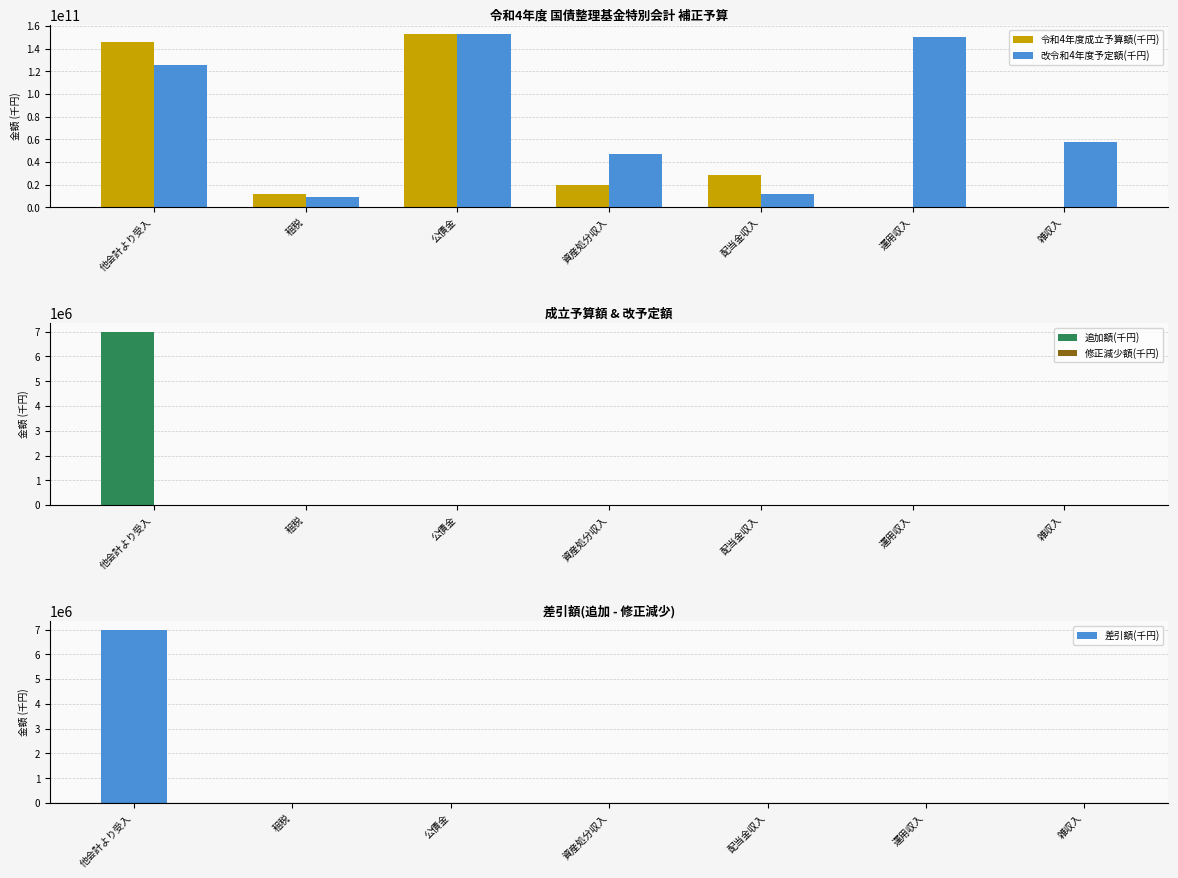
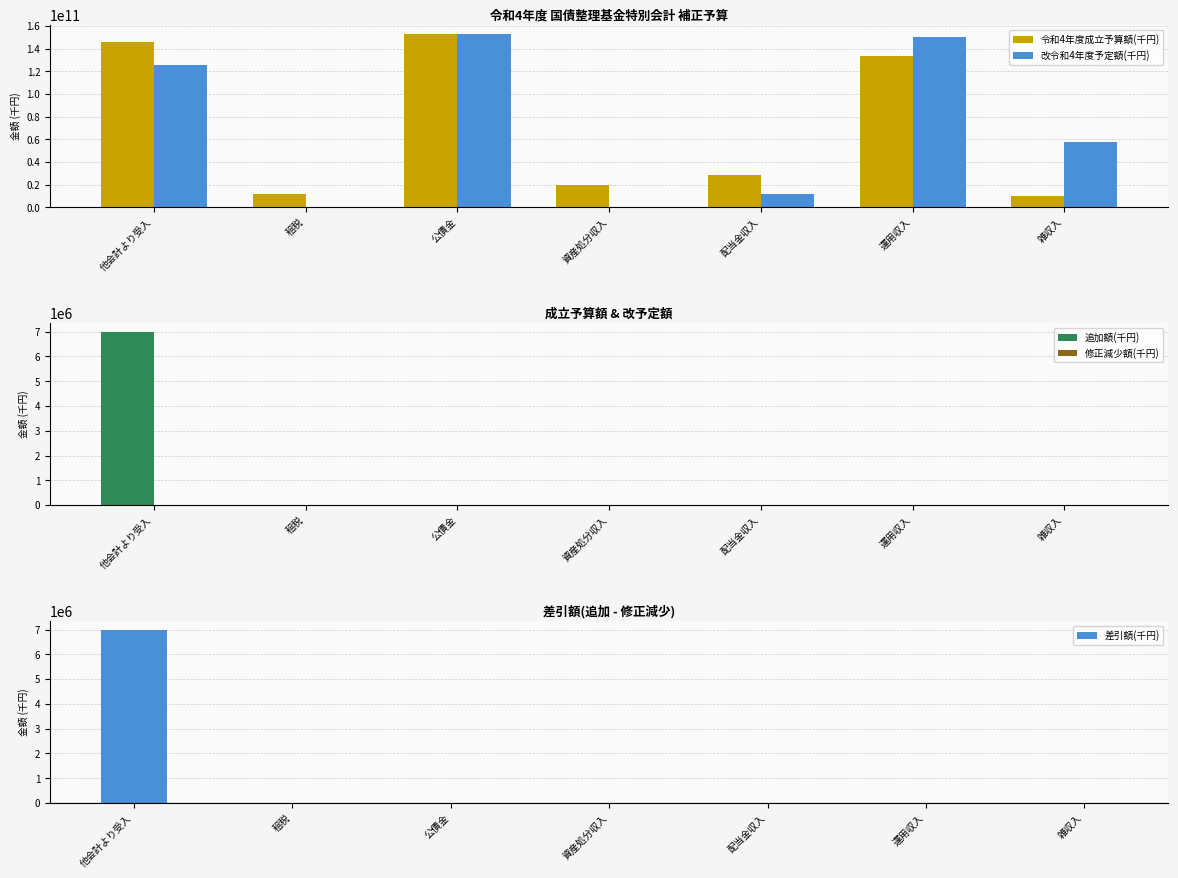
令和4年度 国債整理基金特別会計 補正予算, 改令和4年度予定額(千円), 租税: 9000000000 -> 0
令和4年度 国債整理基金特別会計 補正予算, 改令和4年度予定額(千円), 資産処分収入: 47000000000 -> 0
令和4年度 国債整理基金特別会計 補正予算, 令和4年度成立予算額(千円), 運用収入: 0 -> 134000000000
令和4年度 国債整理基金特別会計 補正予算, 令和4年度成立予算額(千円), 雑収入: 0 -> 10000000000
